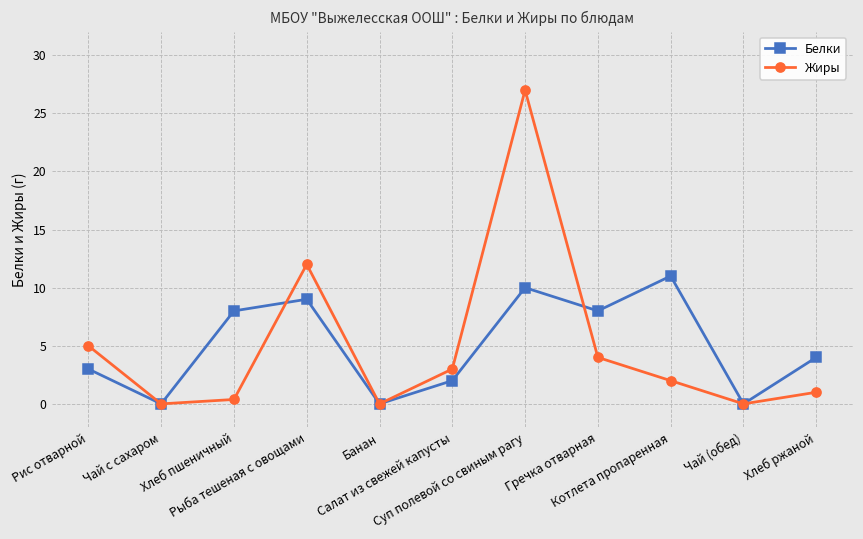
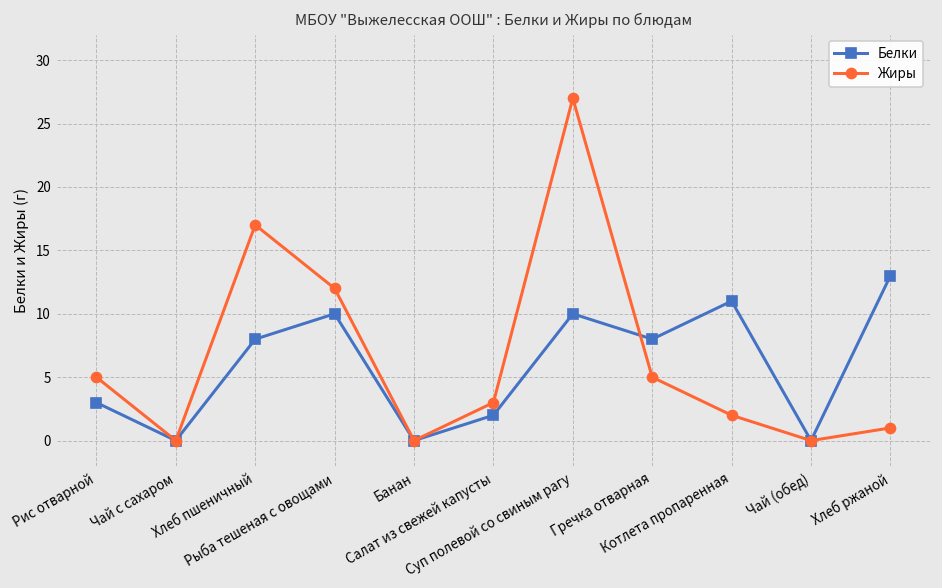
Жиры, Хлеб пшеничный: 0.4 -> 17.0
Белки, Рыба тешеная с овощами: 9 -> 10
Жиры, Гречка отварная: 4 -> 5
Белки, Хлеб ржаной: 4 -> 13
